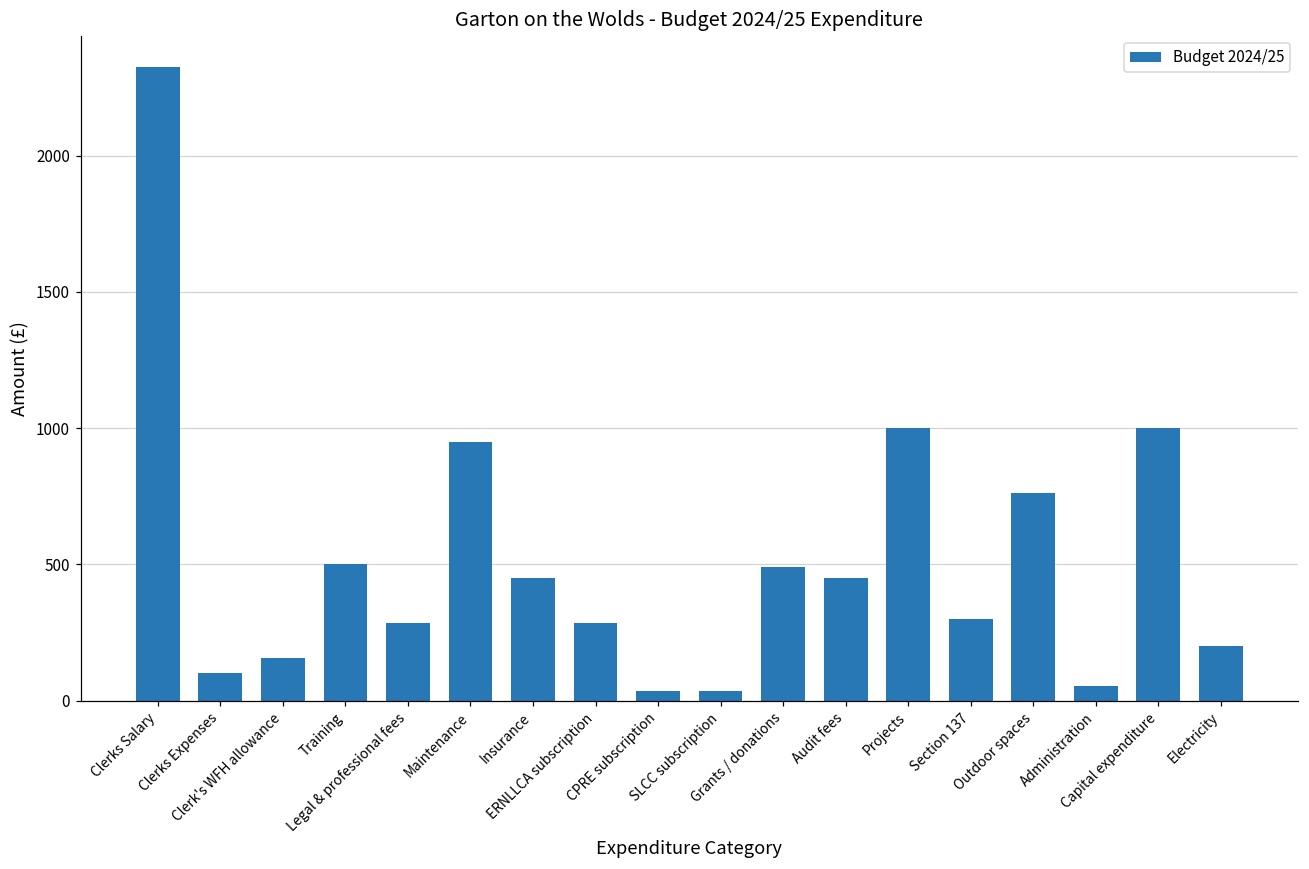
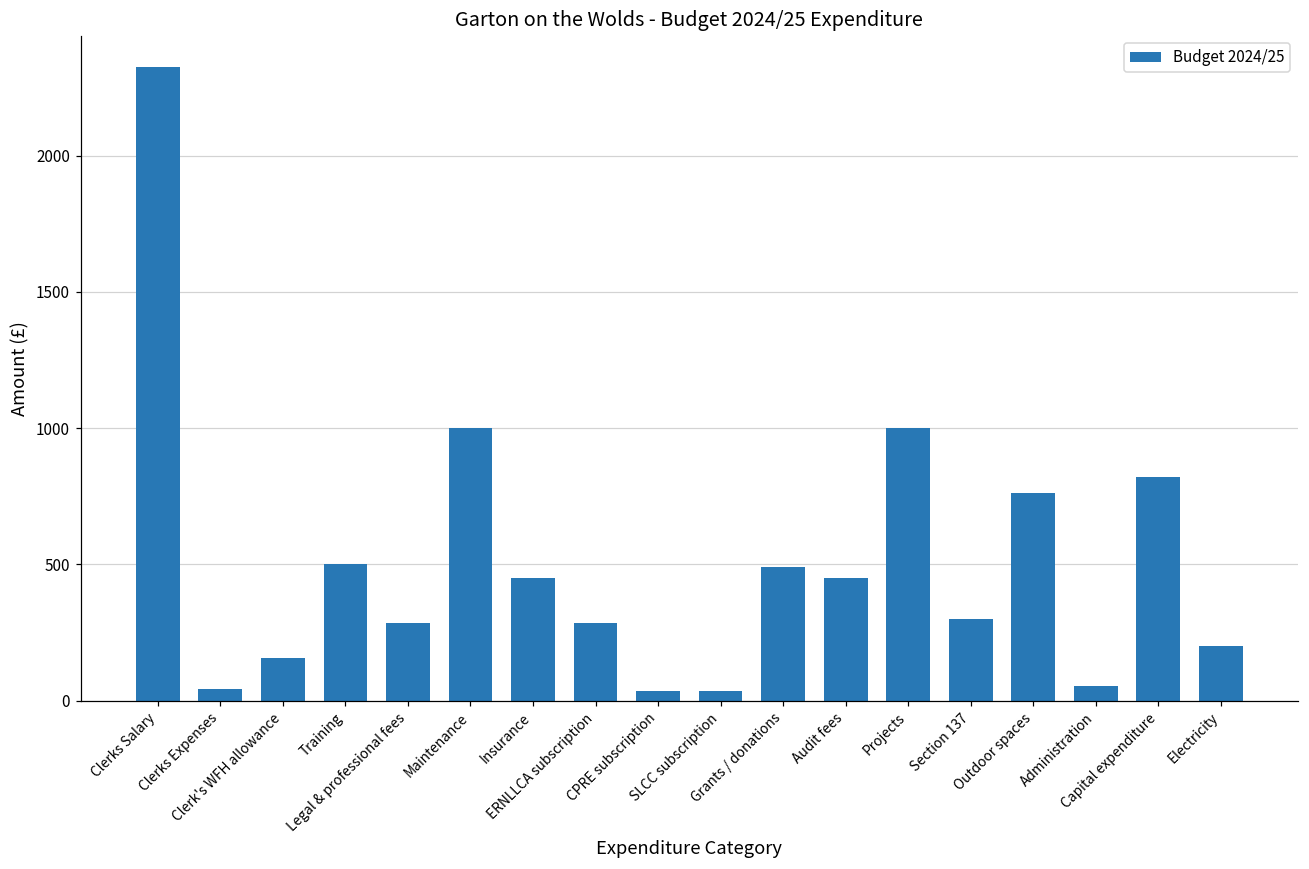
Clerks Expenses: 100 -> 40
Maintenance: 950 -> 1000
Capital expenditure: 1000 -> 820
